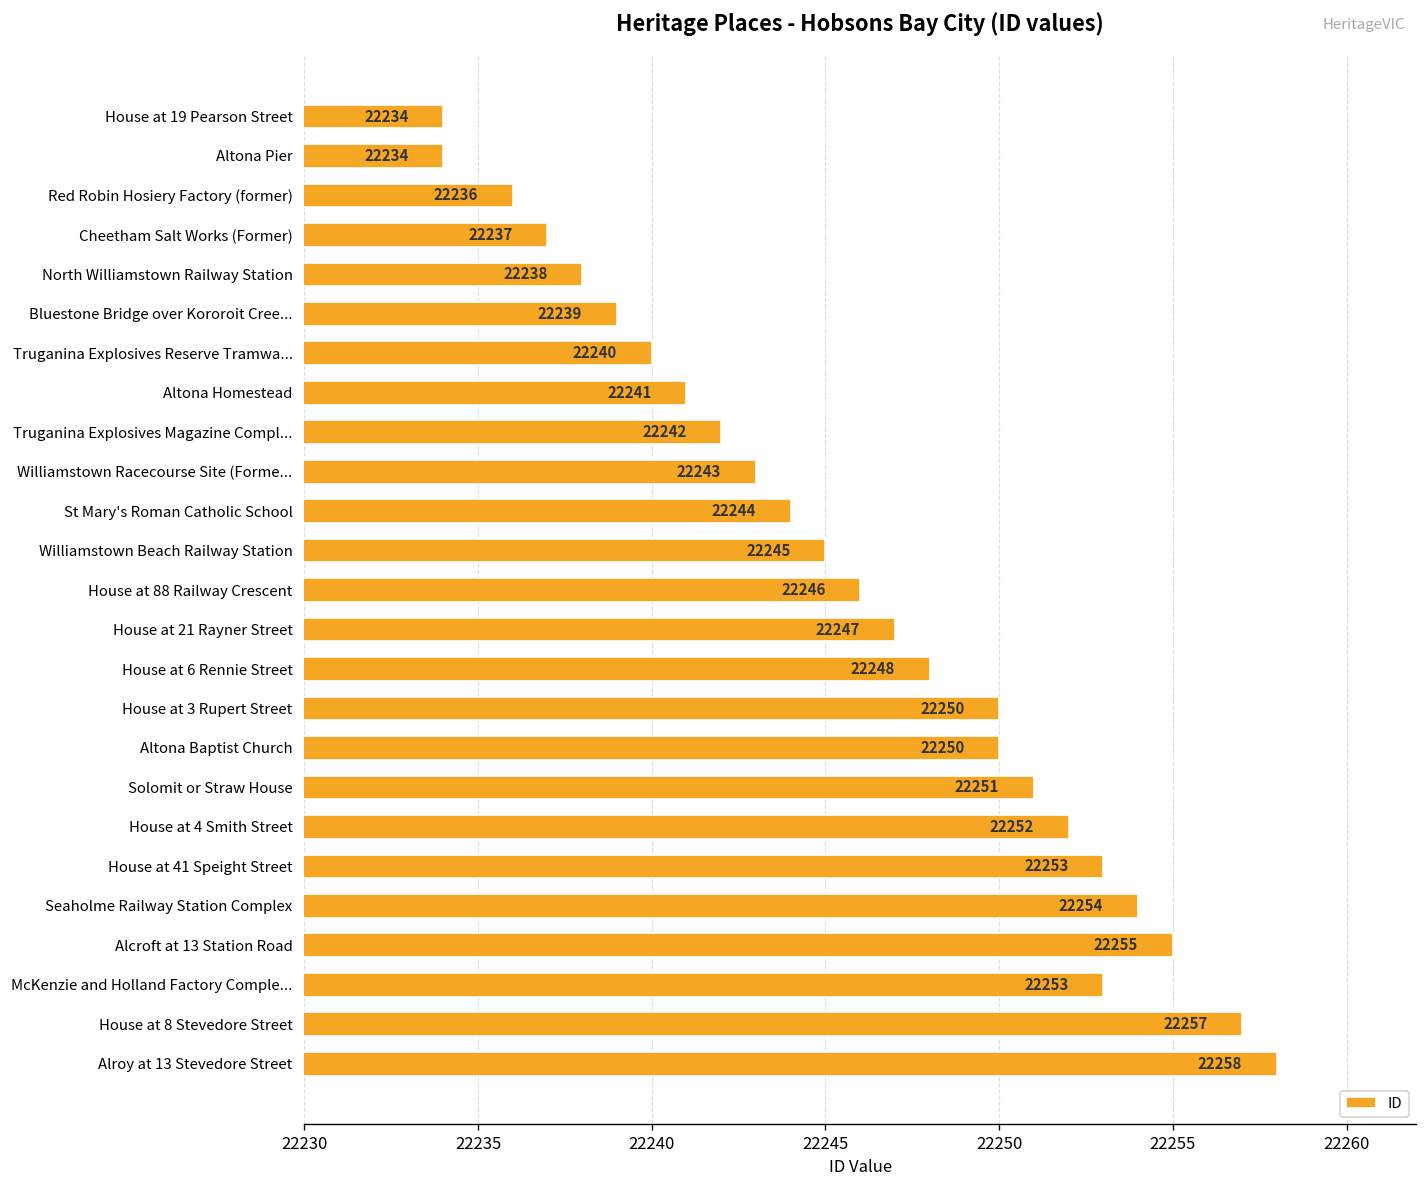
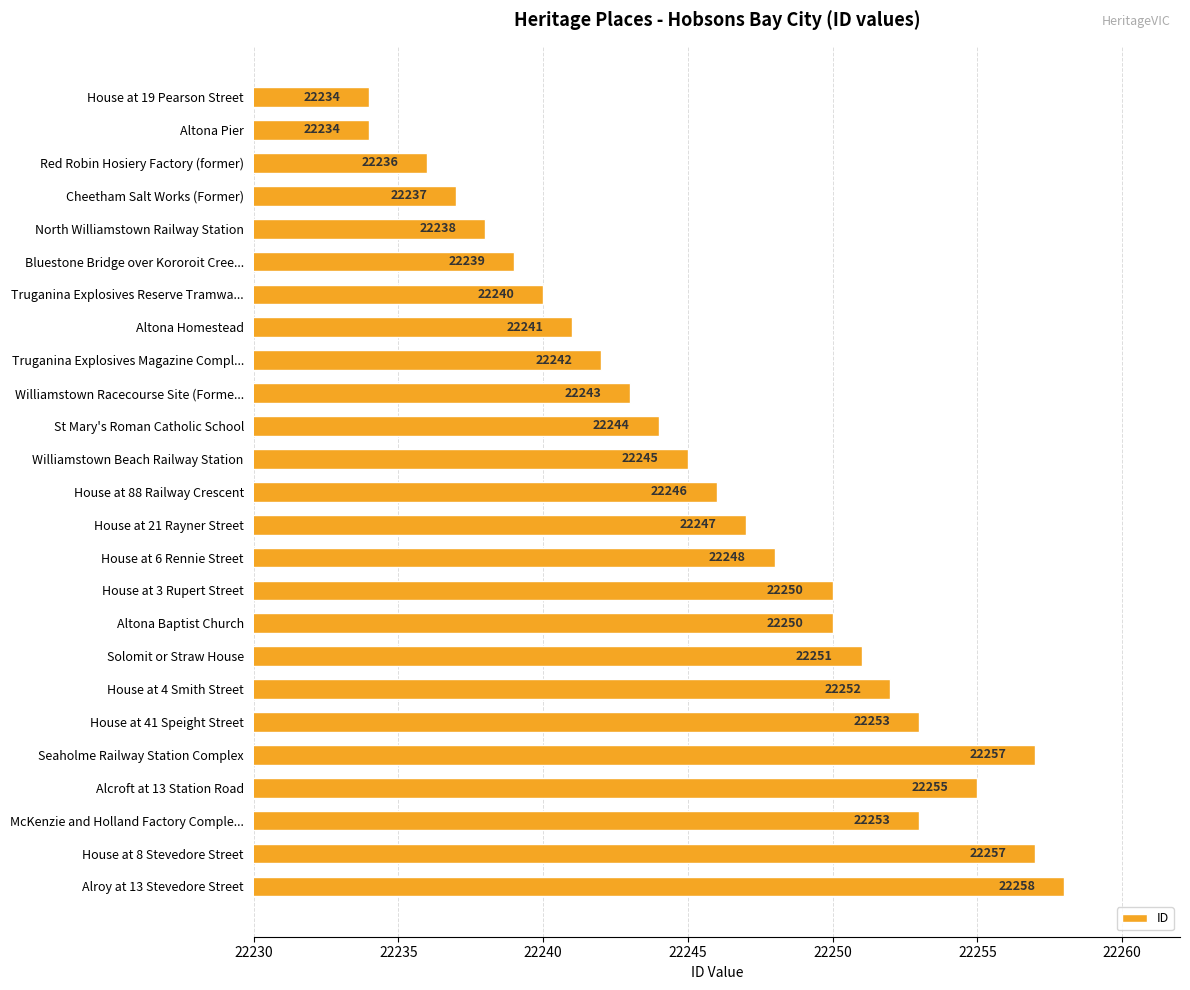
Seaholme Railway Station Complex: 22254 -> 22257
